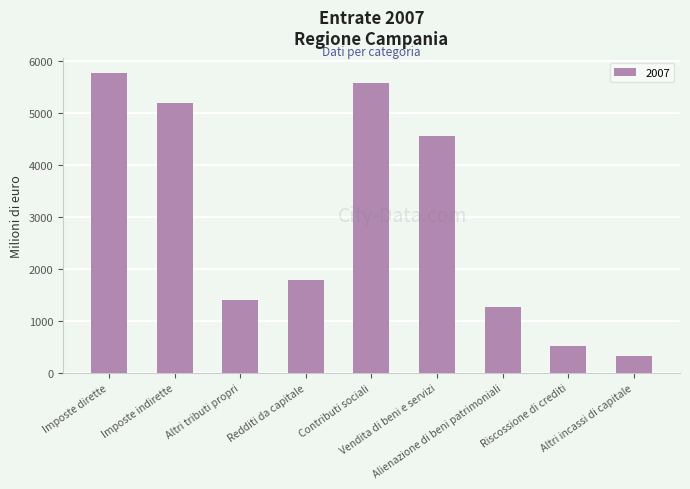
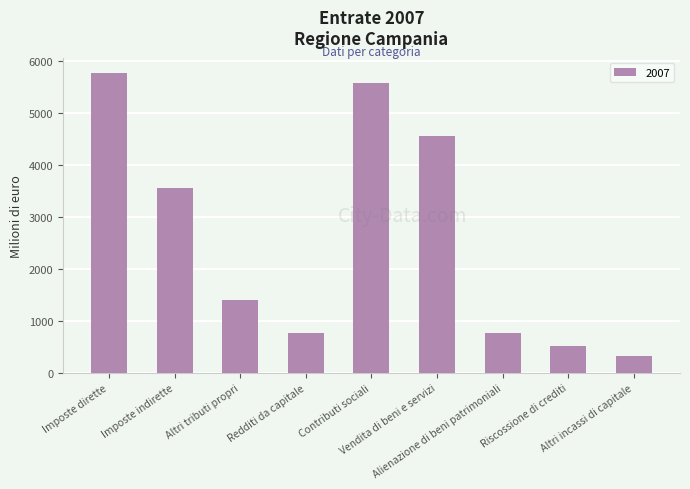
Imposte indirette: 5200 -> 3600
Redditi da capitale: 1800 -> 800
Alienazione di beni patrimoniali: 1300 -> 800
